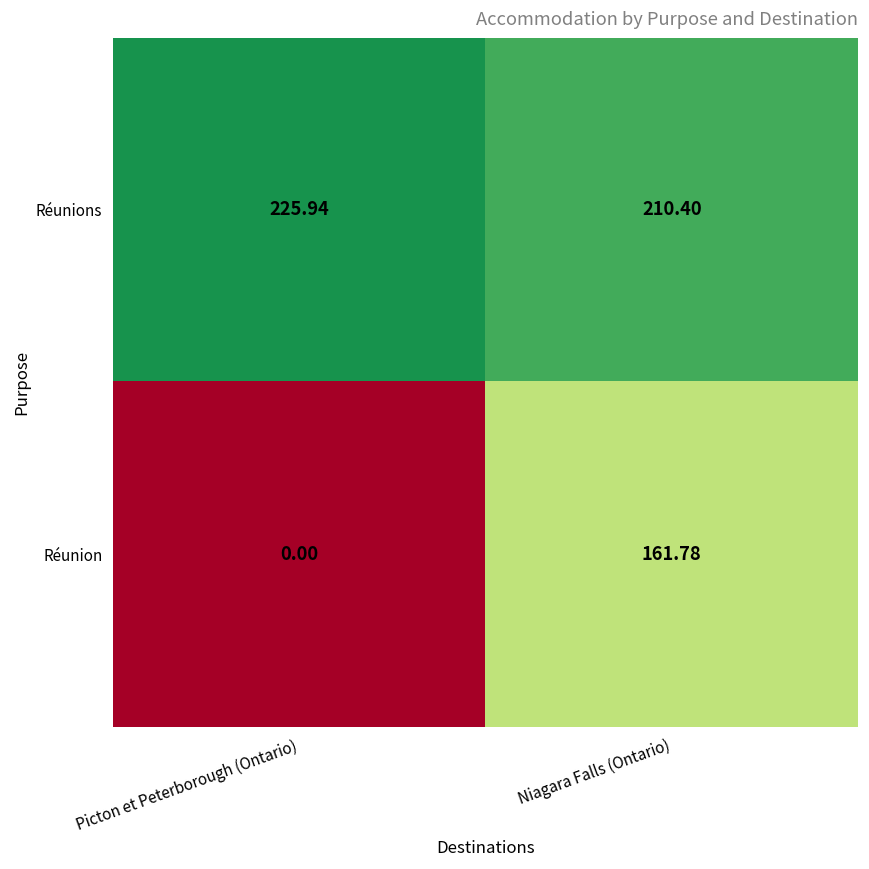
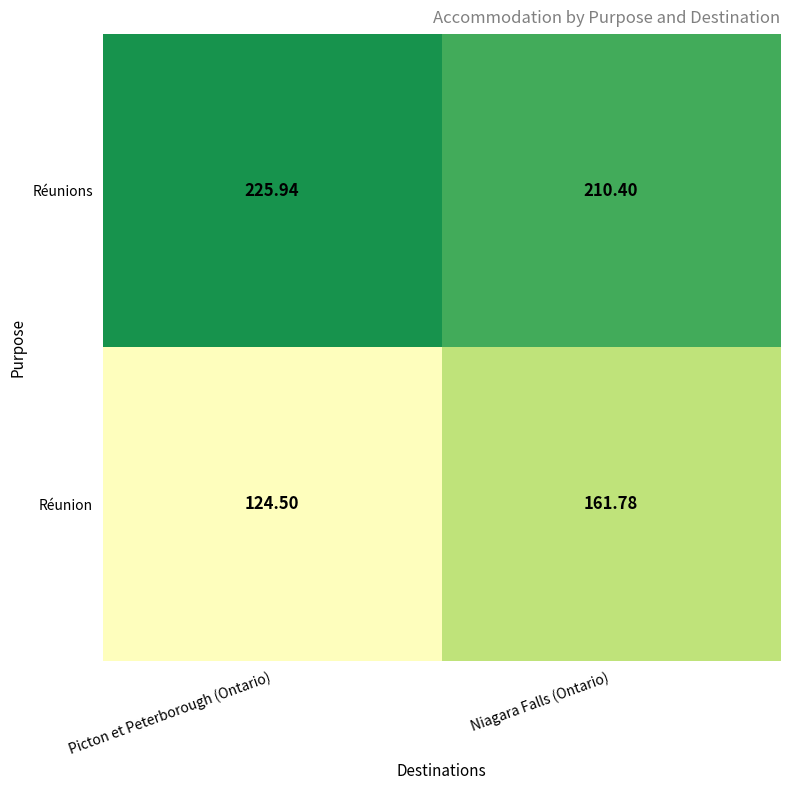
Réunion, Picton et Peterborough (Ontario): 0.00 -> 124.50
